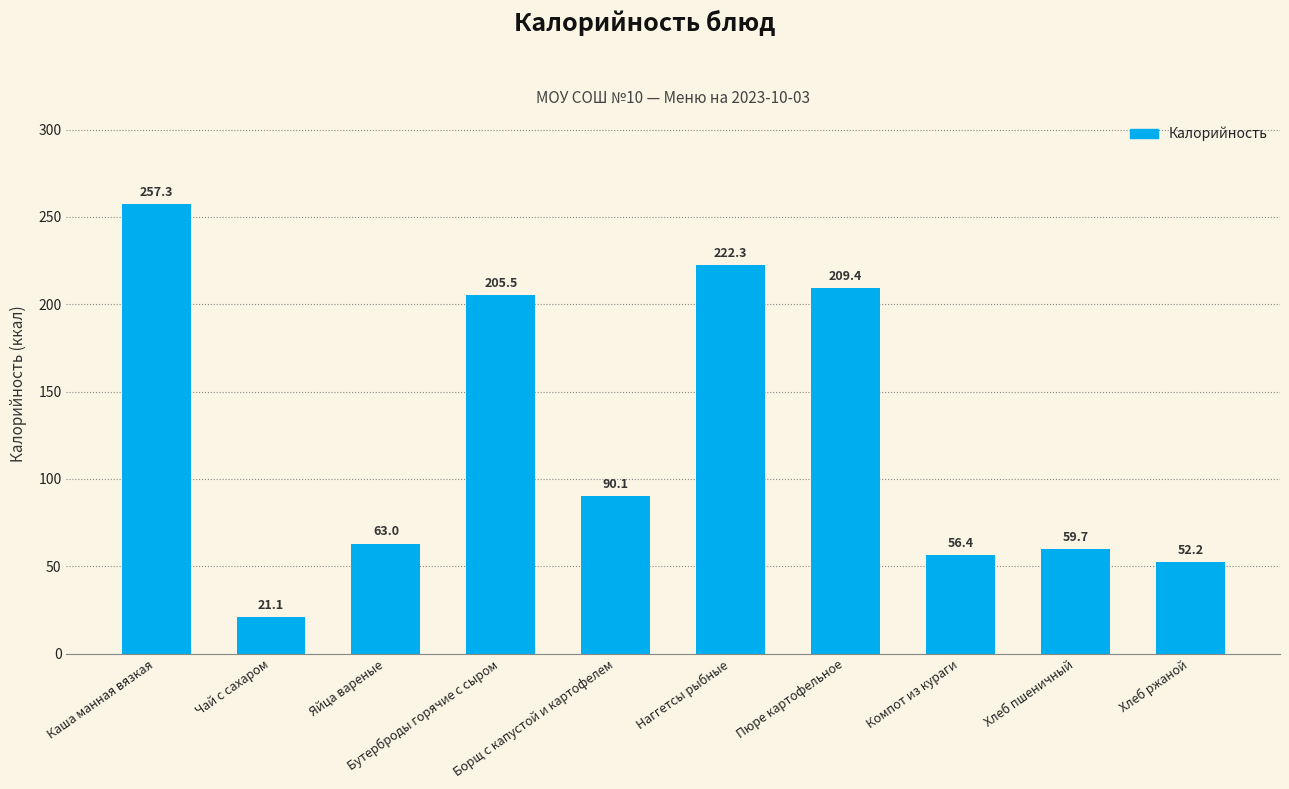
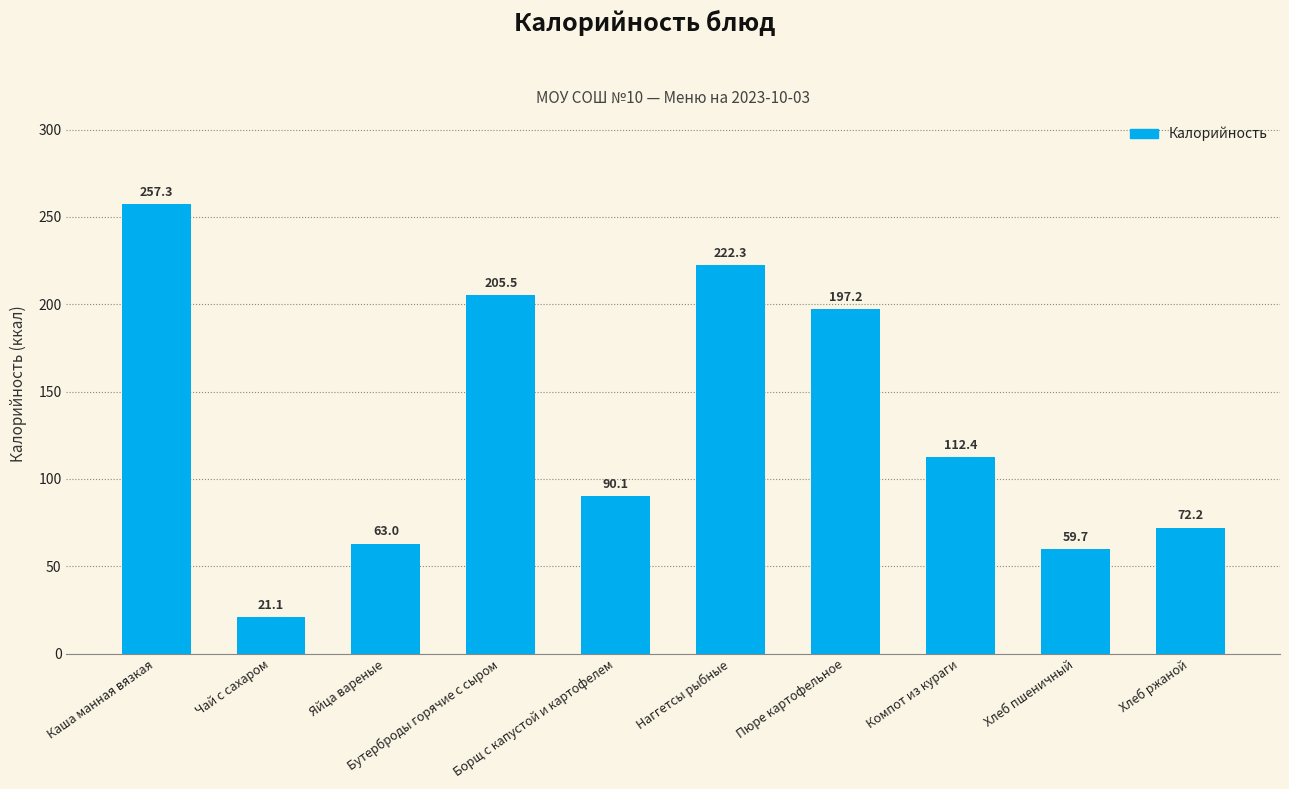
Пюре картофельное: 209.4 -> 197.2
Компот из кураги: 56.4 -> 112.4
Хлеб ржаной: 52.2 -> 72.2
